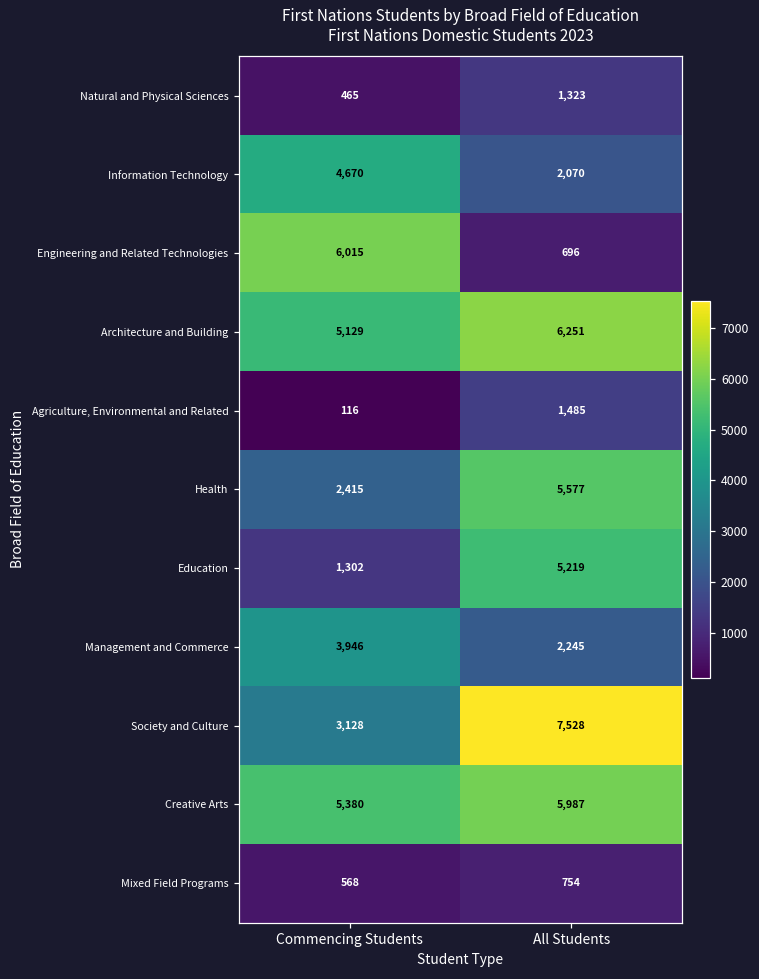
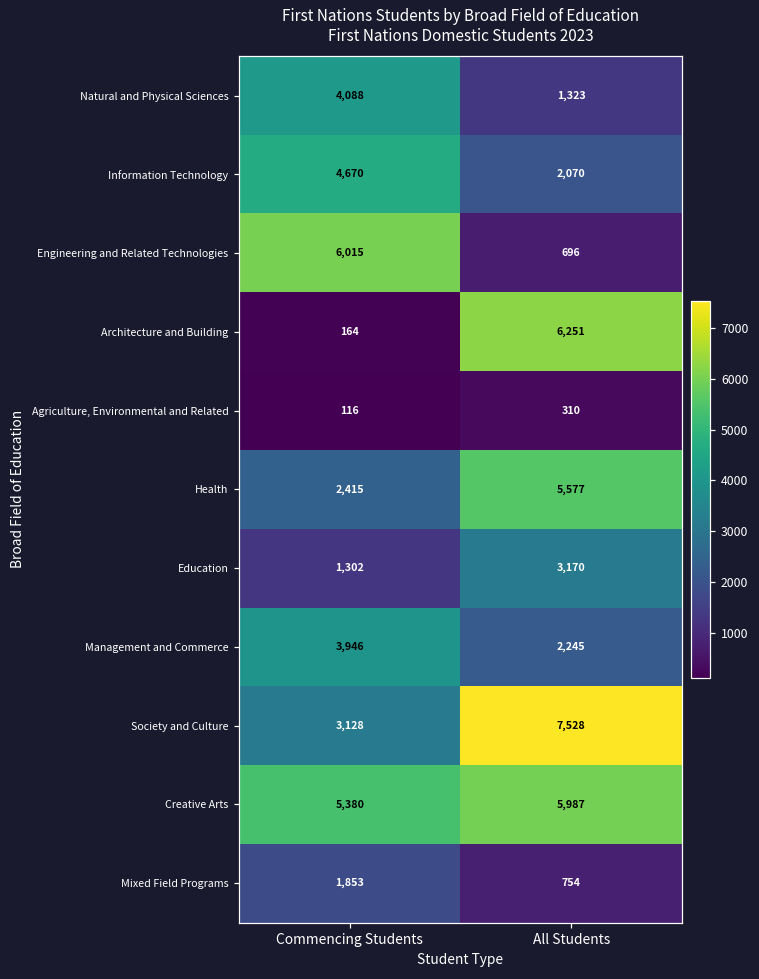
Natural and Physical Sciences, Commencing Students: 465 -> 4,088
Architecture and Building, Commencing Students: 5,129 -> 164
Agriculture, Environmental and Related, All Students: 1,485 -> 310
Education, All Students: 5,219 -> 3,170
Mixed Field Programs, Commencing Students: 568 -> 1,853
